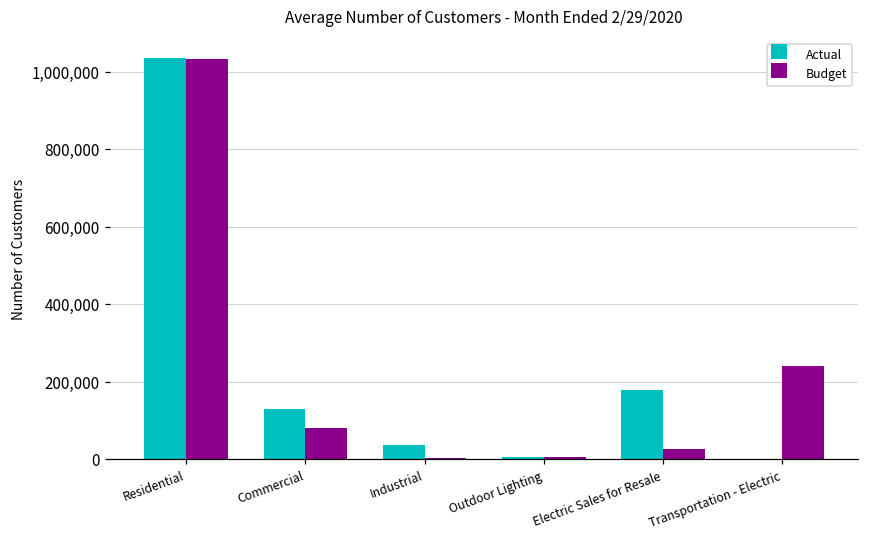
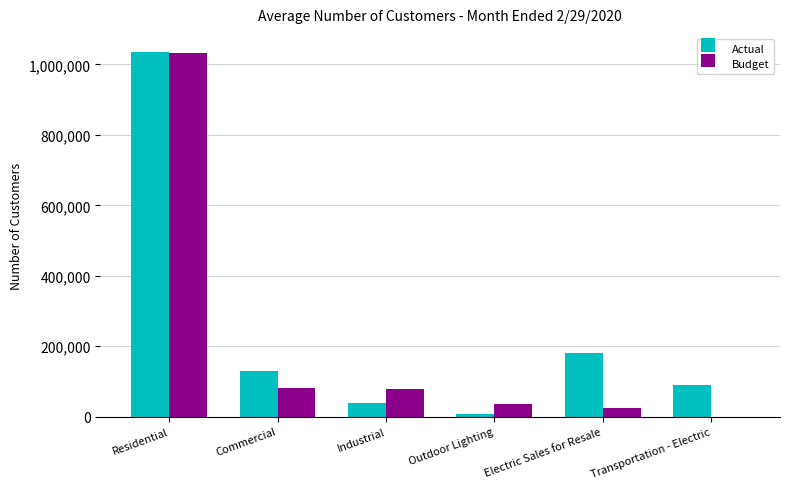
Budget, Industrial: 0 -> 80,000
Budget, Outdoor Lighting: 10,000 -> 40,000
Actual, Transportation - Electric: 0 -> 90,000
Budget, Transportation - Electric: 240,000 -> 0
